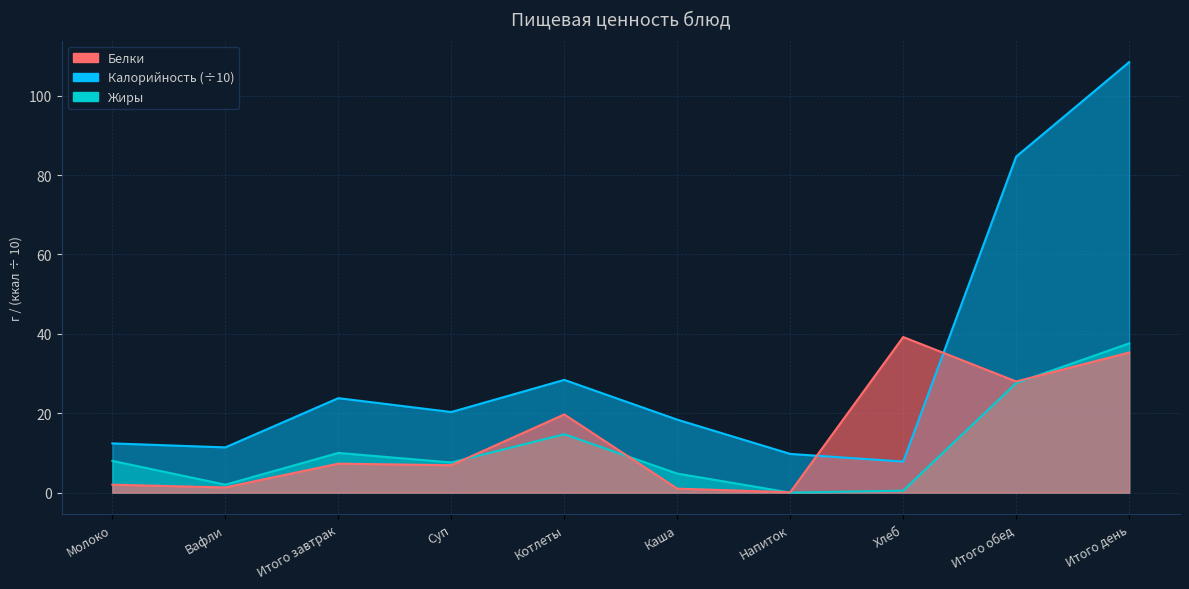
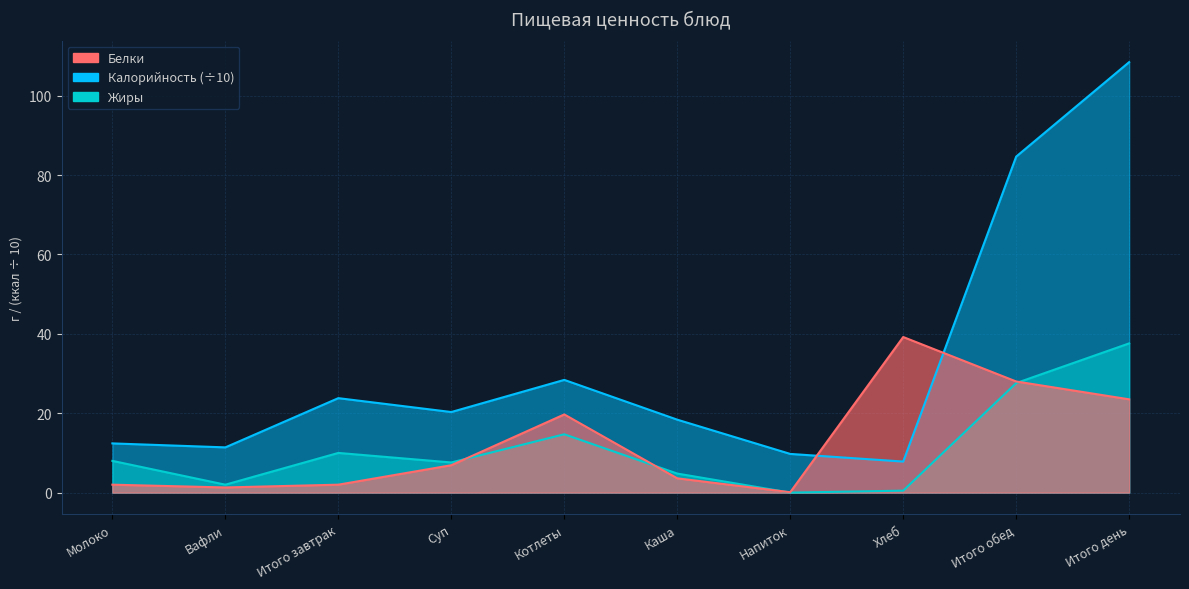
Белки, Итого завтрак: 7 -> 2
Белки, Каша: 1 -> 4
Белки, Итого день: 35 -> 24
